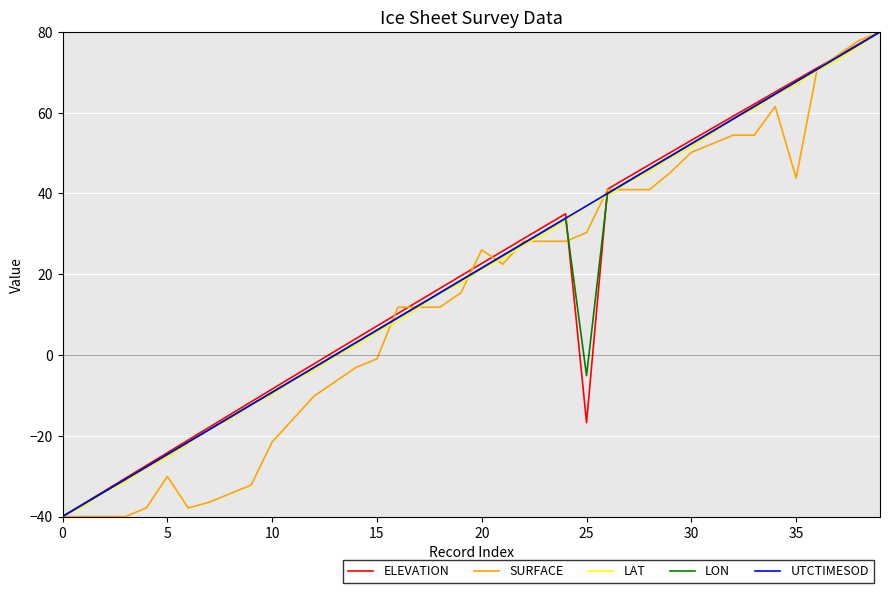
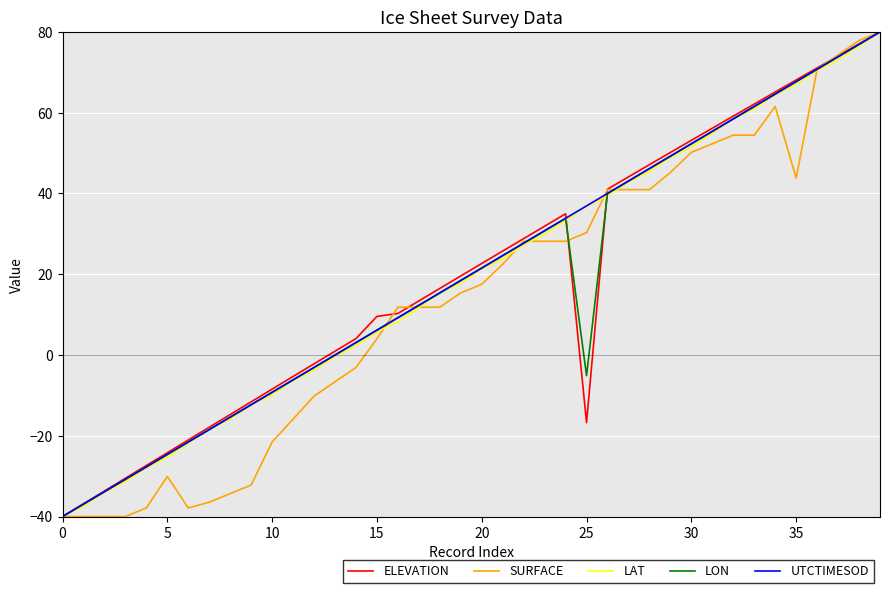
ELEVATION, 15: 7 -> 10
SURFACE, 15: -1 -> 4
SURFACE, 20: 26 -> 18
